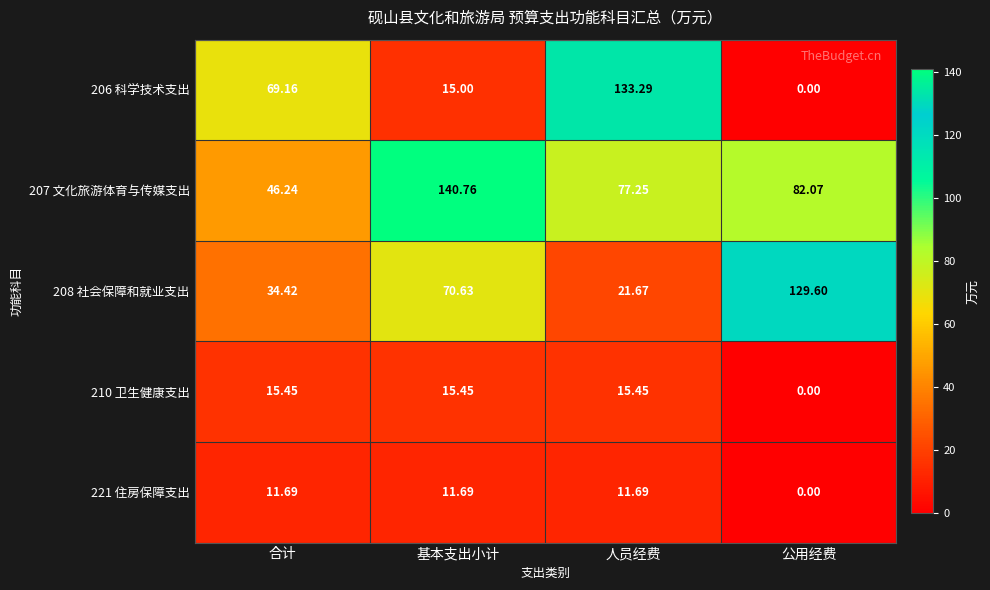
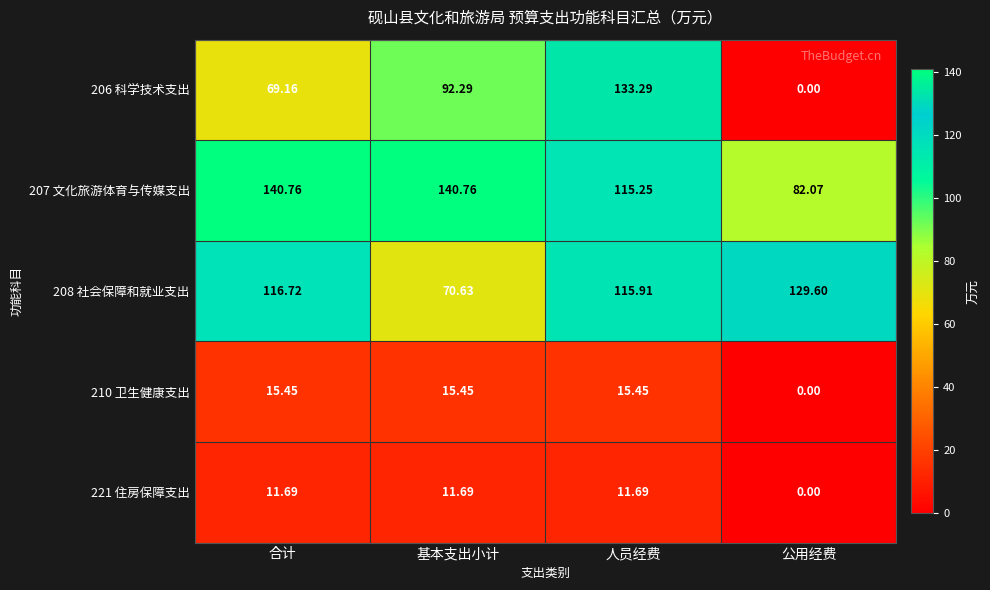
206 科学技术支出, 基本支出小计: 15.00 -> 92.29
207 文化旅游体育与传媒支出, 合计: 46.24 -> 140.76
207 文化旅游体育与传媒支出, 人员经费: 77.25 -> 115.25
208 社会保障和就业支出, 合计: 34.42 -> 116.72
208 社会保障和就业支出, 人员经费: 21.67 -> 115.91
